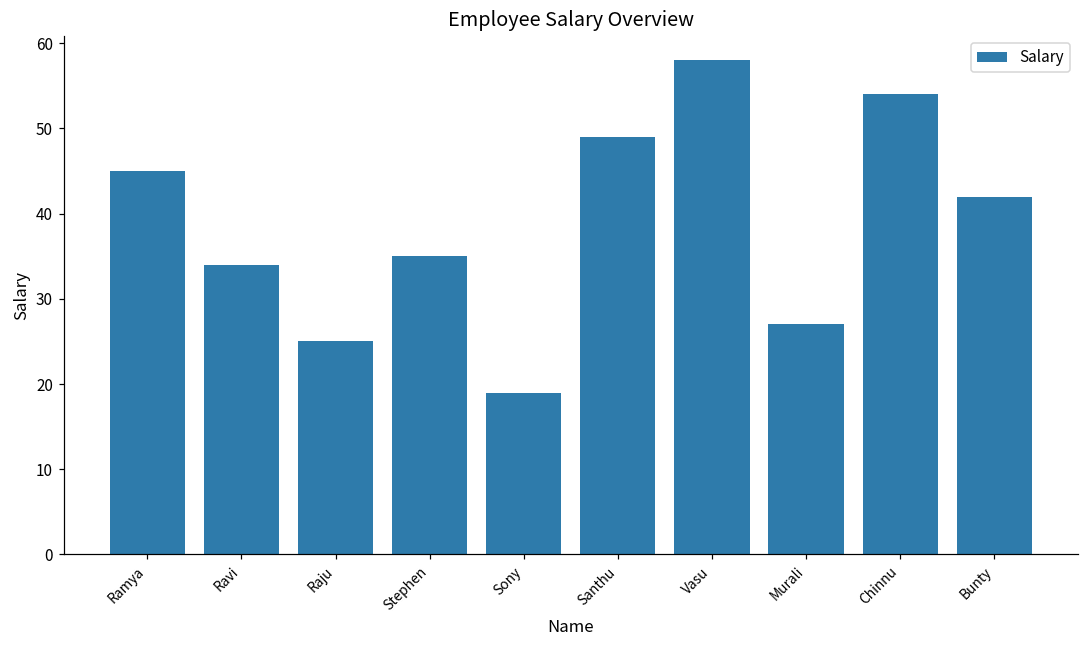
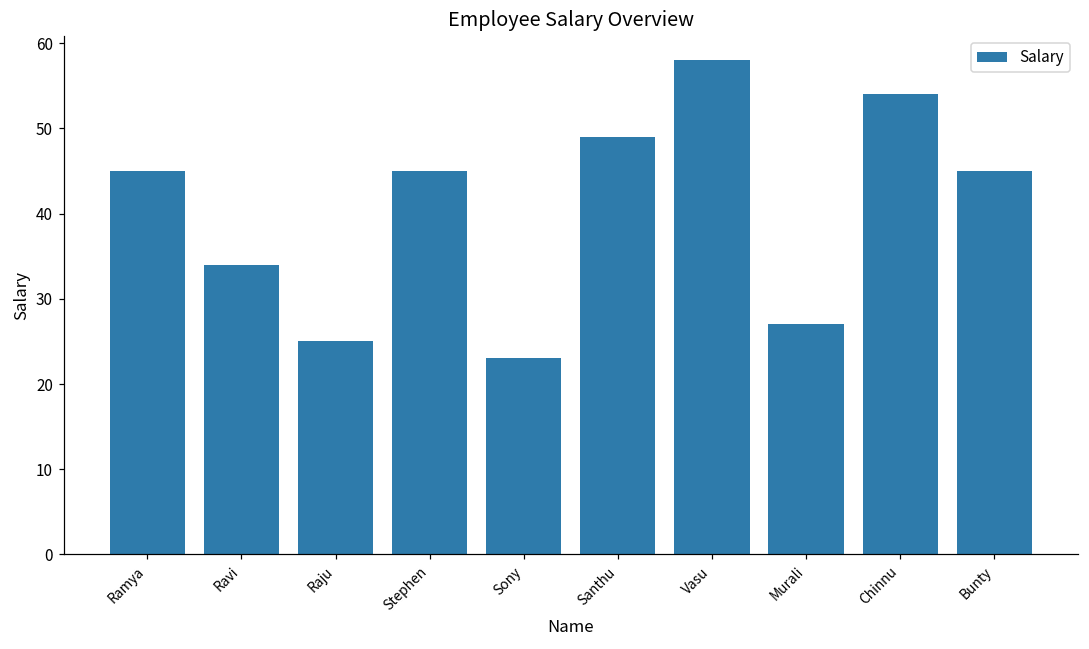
Stephen: 35 -> 45
Sony: 19 -> 23
Bunty: 42 -> 45
